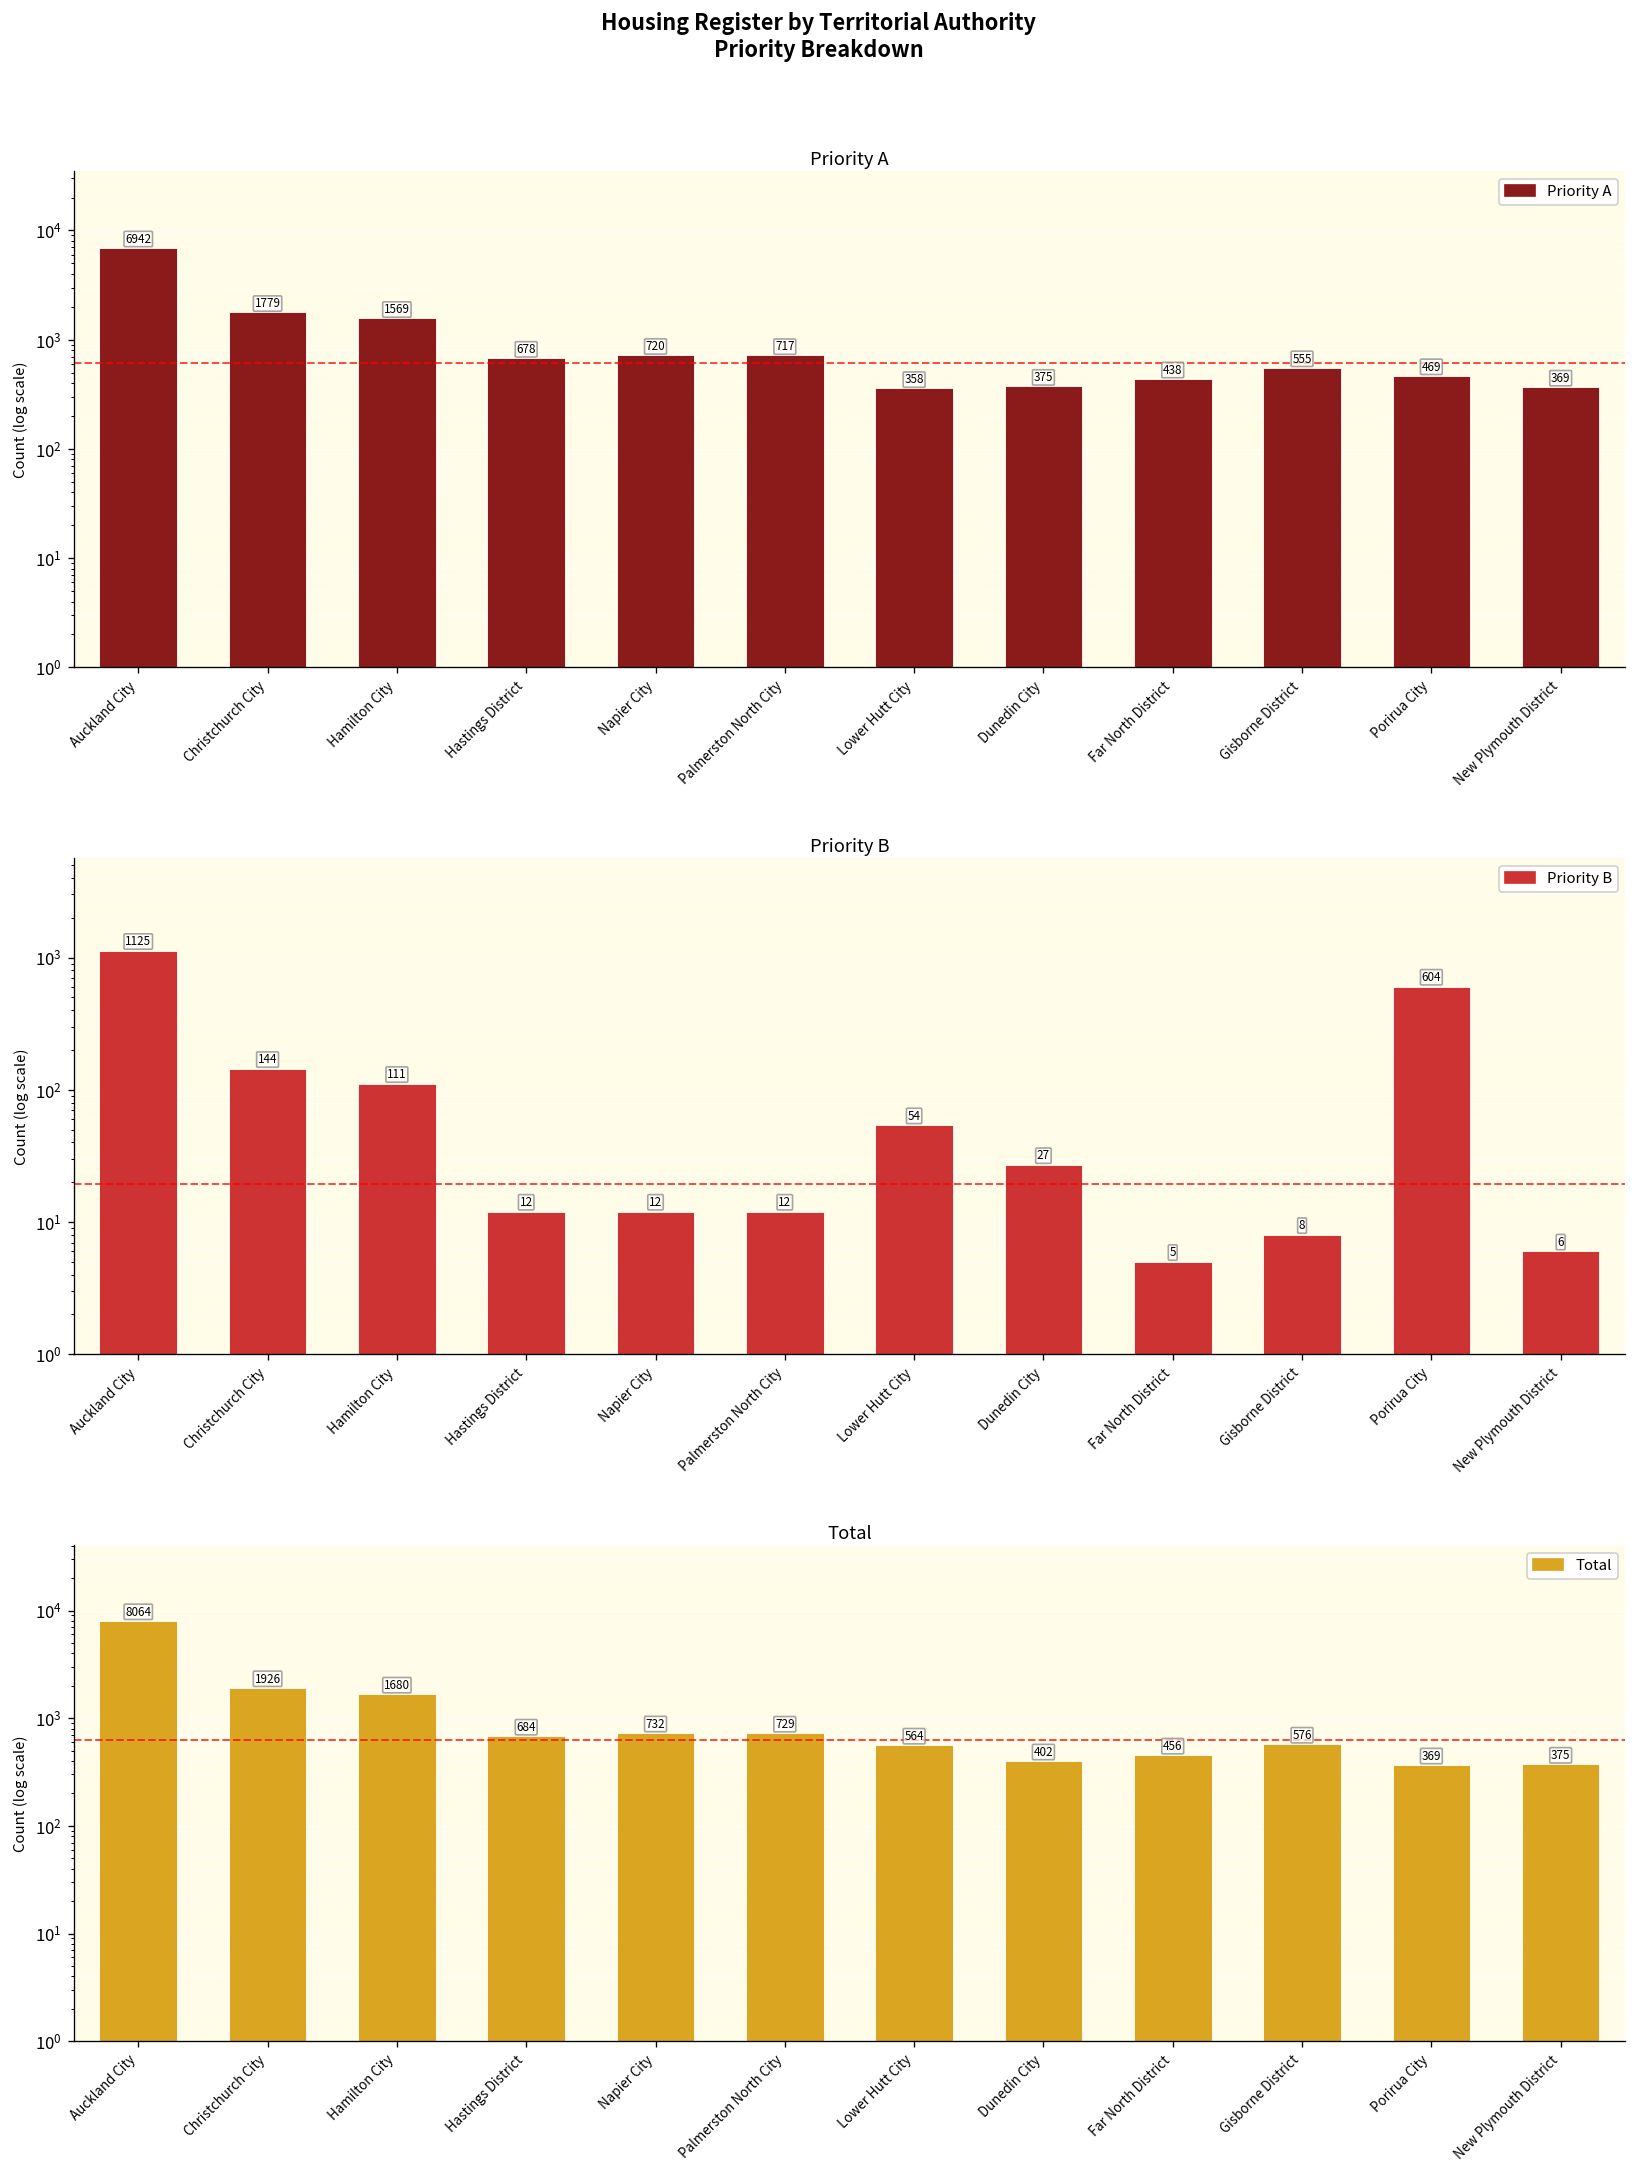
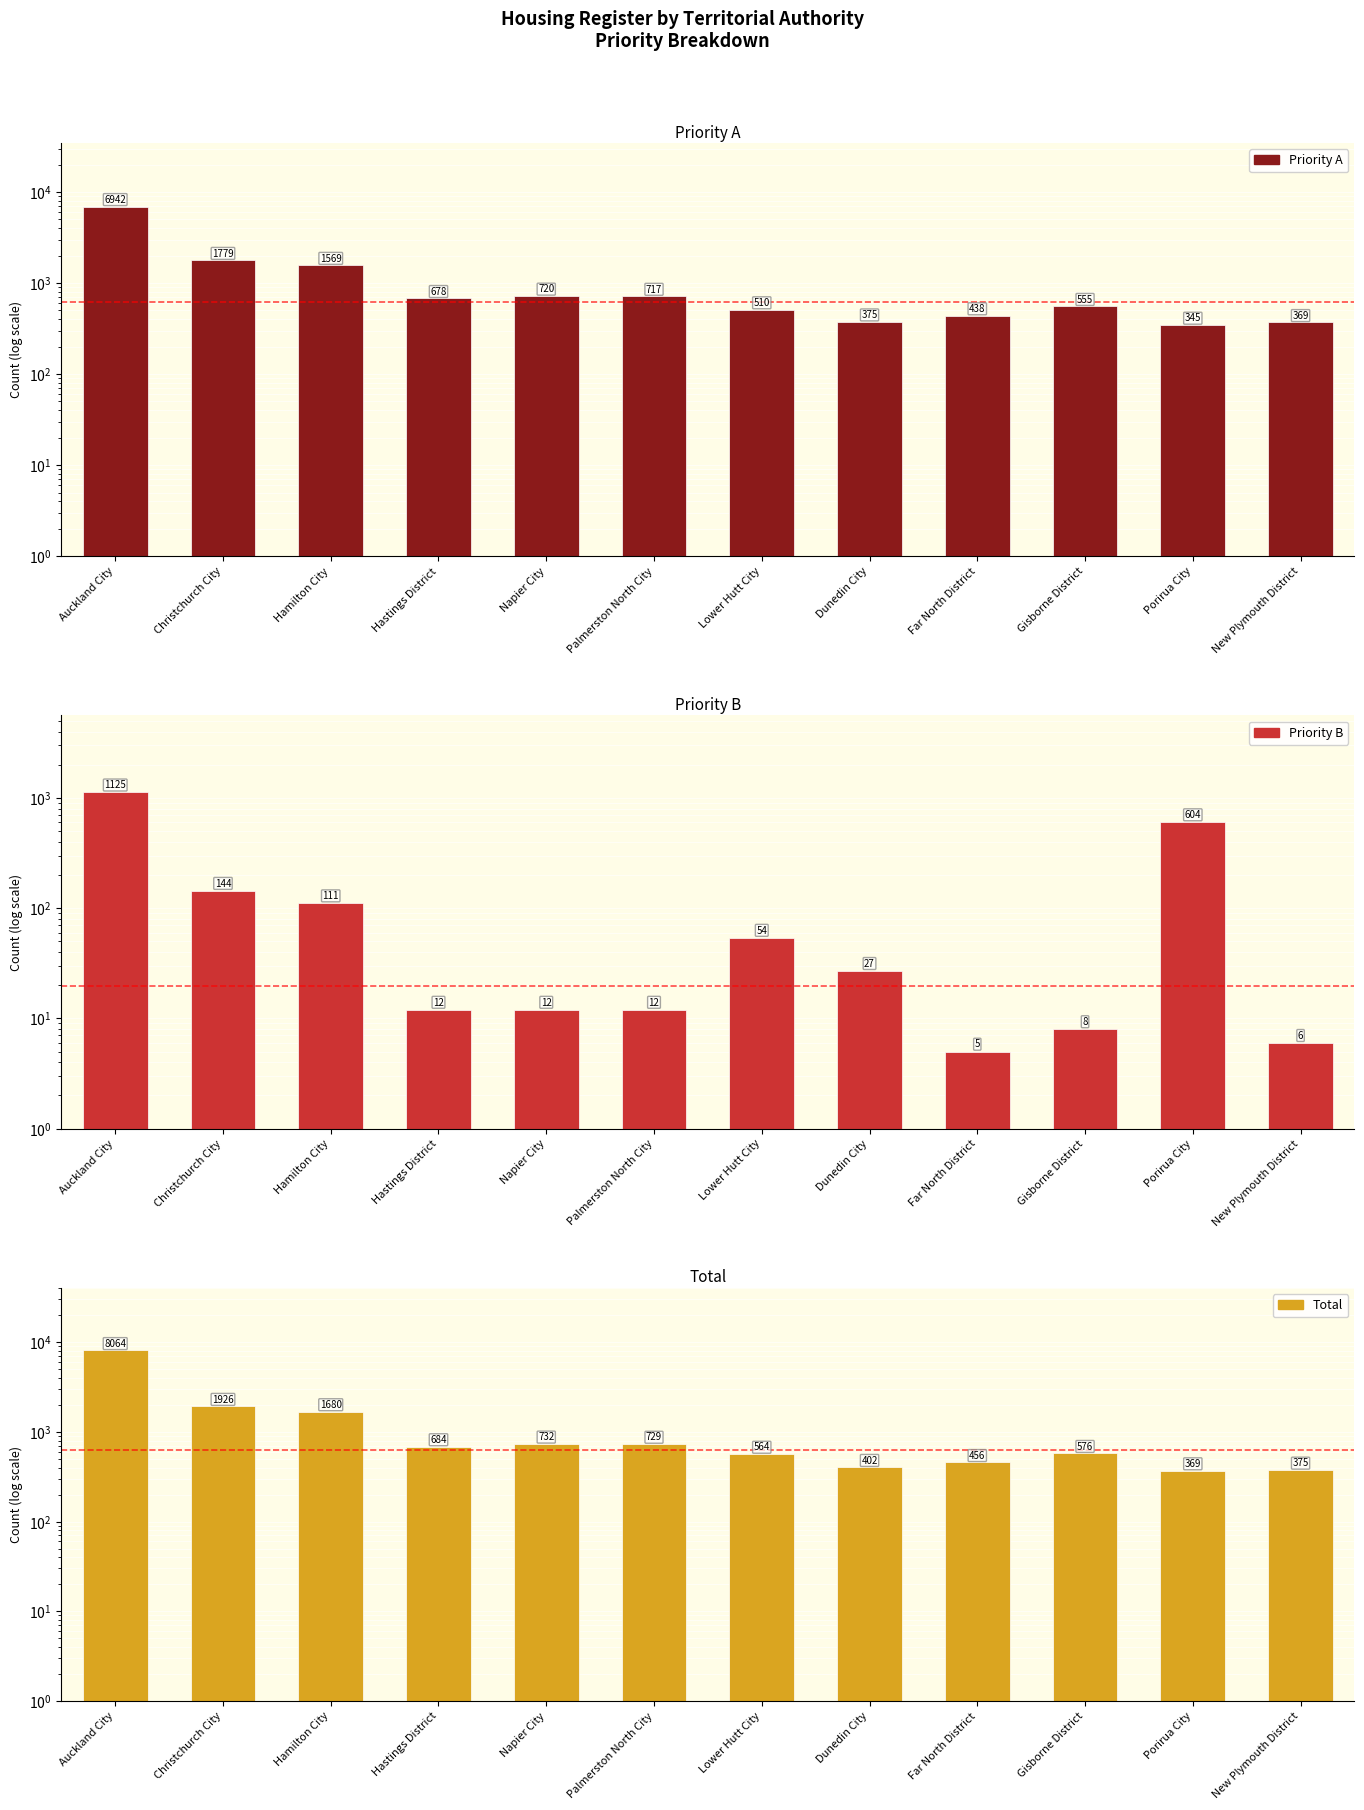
Priority A, Lower Hutt City: 358 -> 510
Priority A, Porirua City: 469 -> 345
